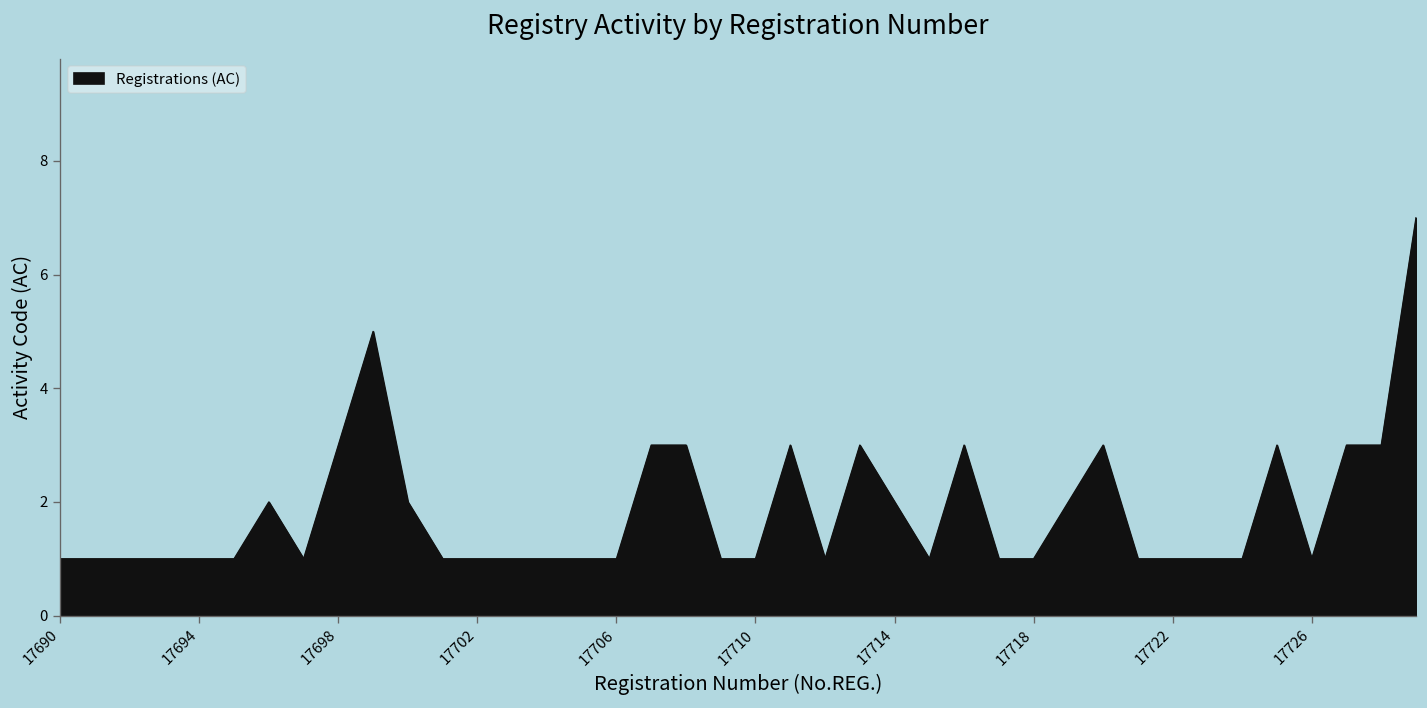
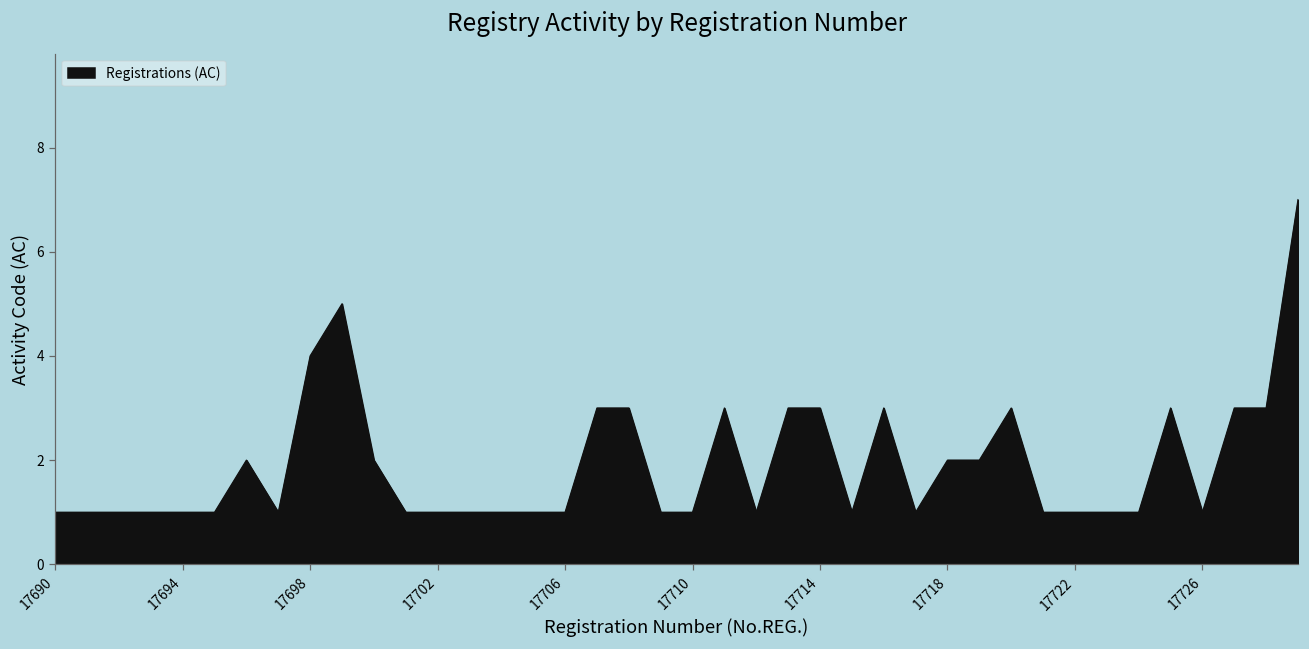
17698: 3 -> 4
17714: 2 -> 3
17718: 1 -> 2
